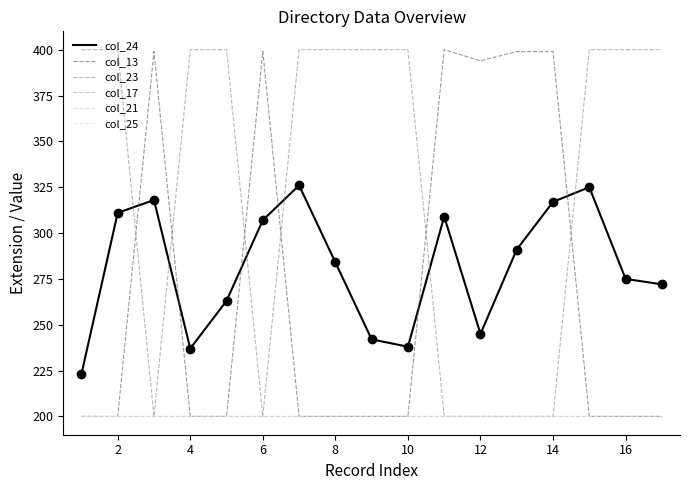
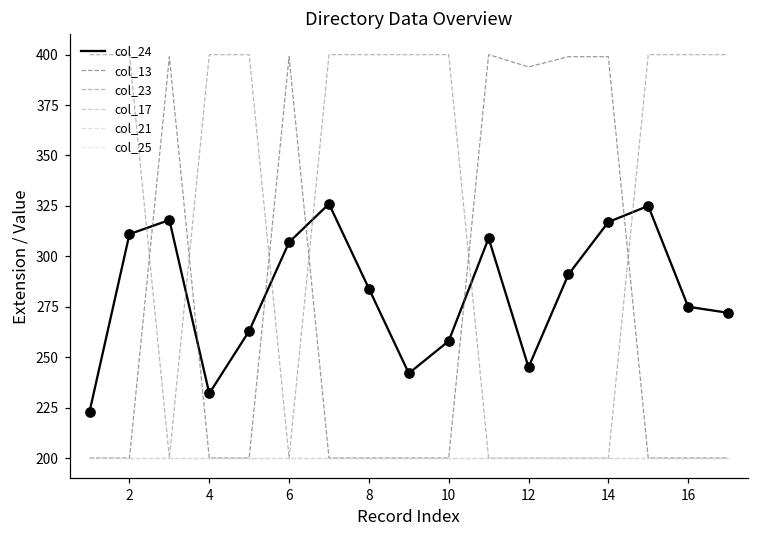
col_24, 4: 237 -> 232
col_24, 10: 238 -> 258
